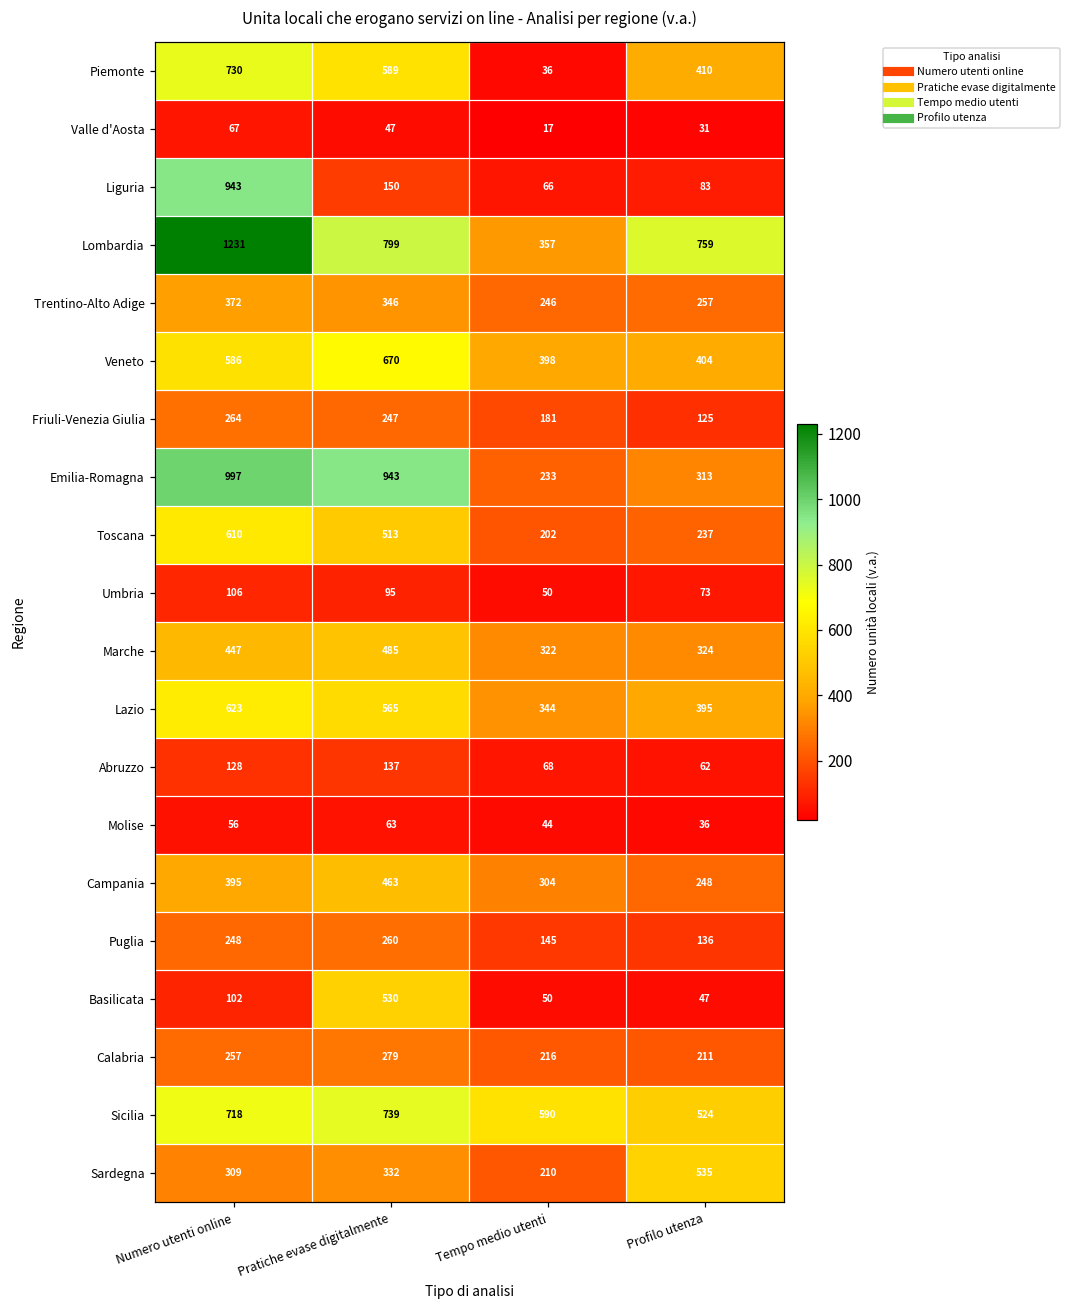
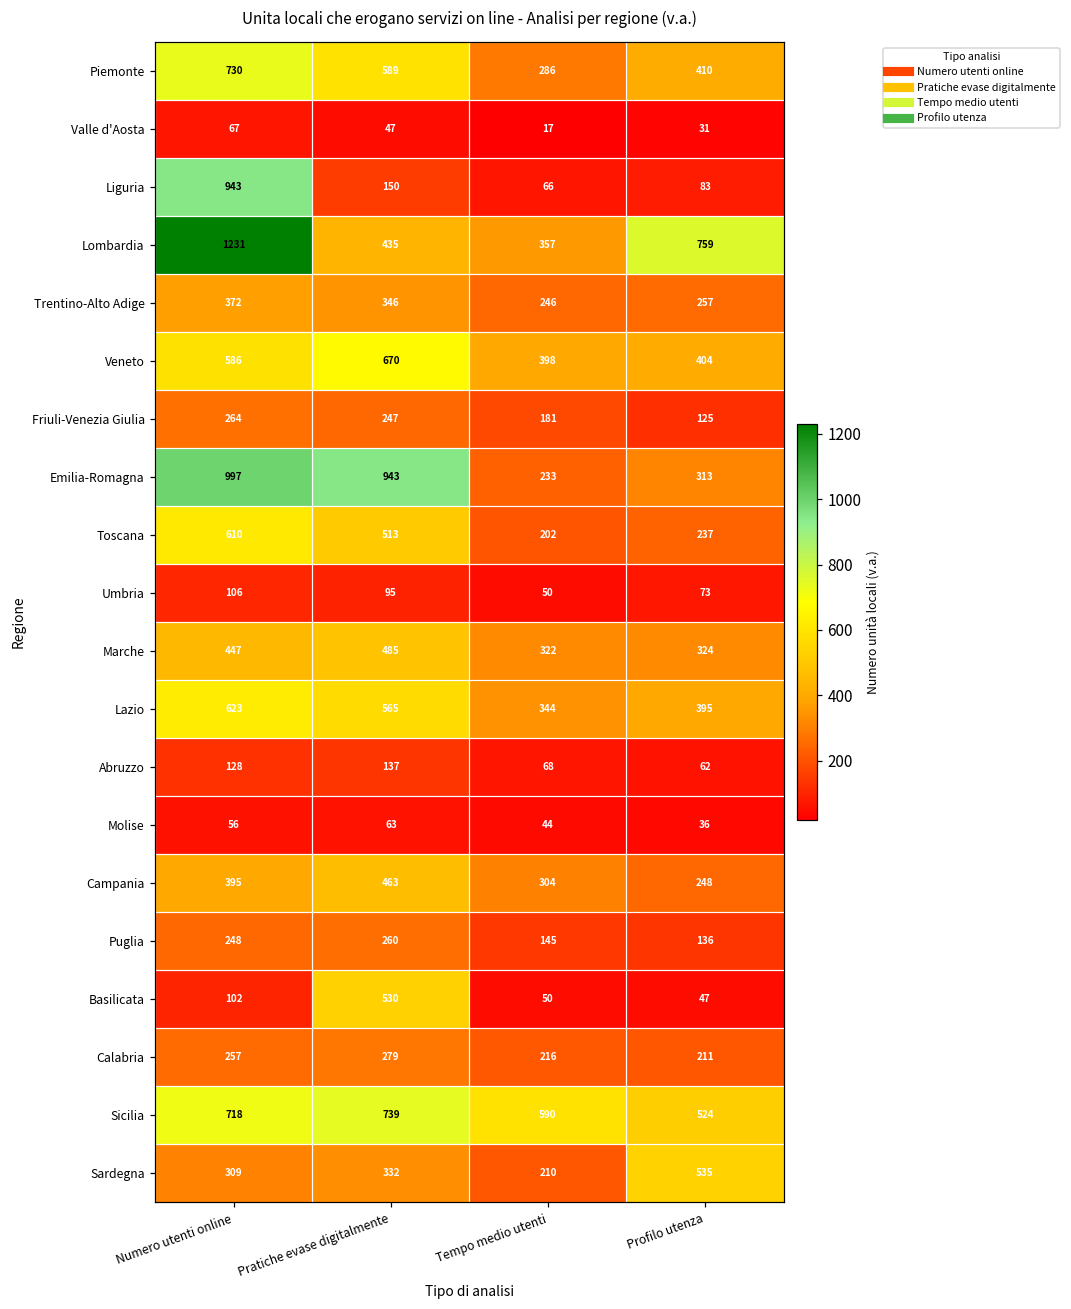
Piemonte, Tempo medio utenti: 36 -> 286
Lombardia, Pratiche evase digitalmente: 799 -> 435
